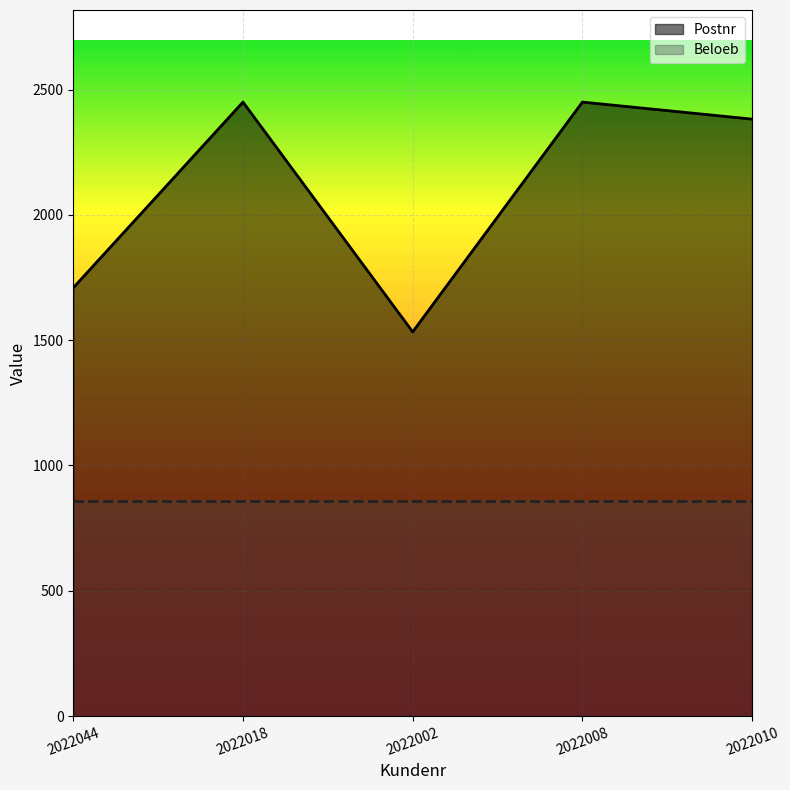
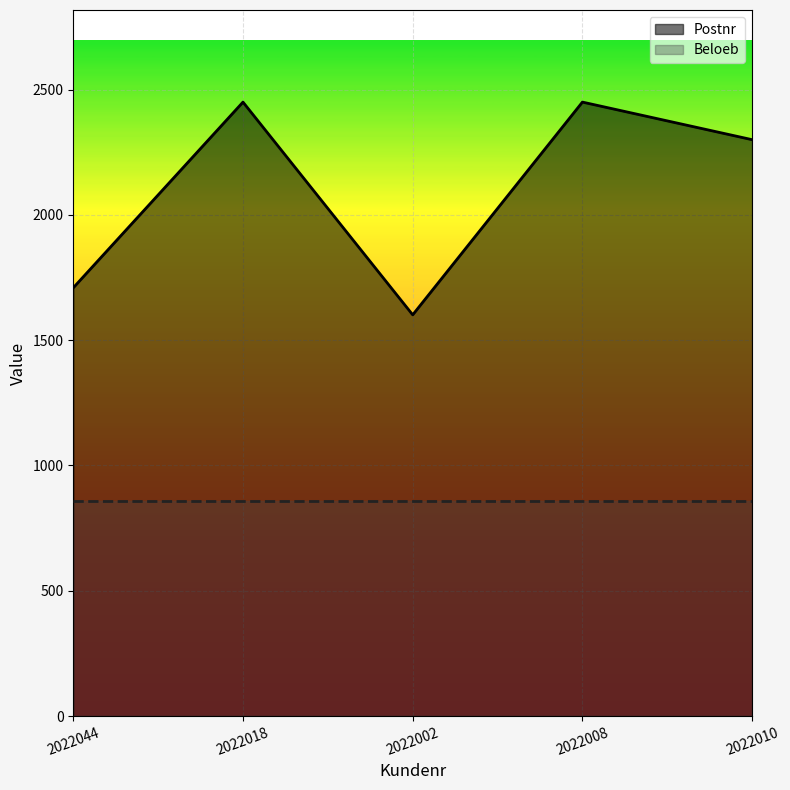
Postnr, 2022002: 1530 -> 1600
Postnr, 2022010: 2380 -> 2300
